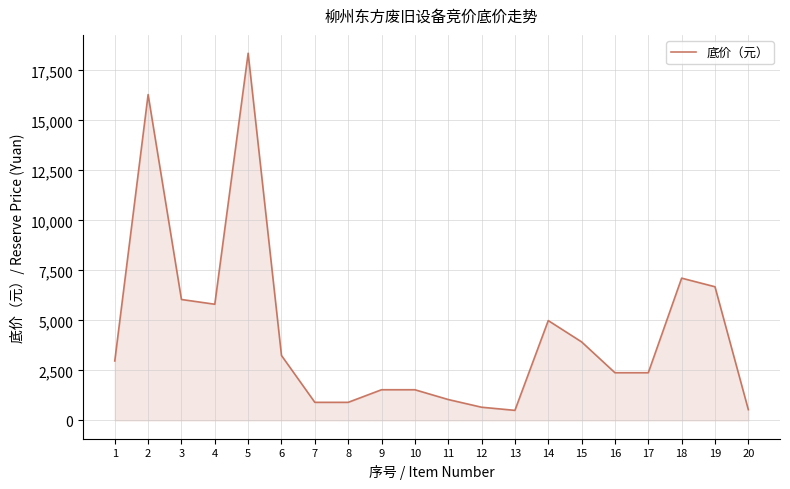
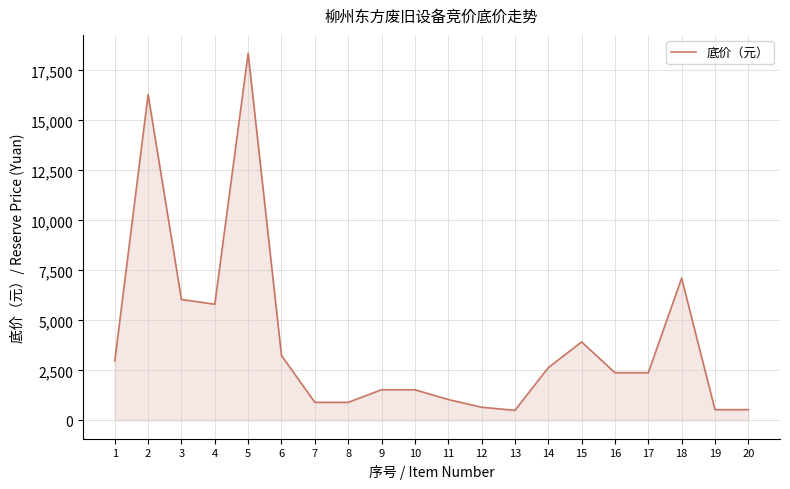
14: 5,000 -> 2,600
19: 6,700 -> 500
